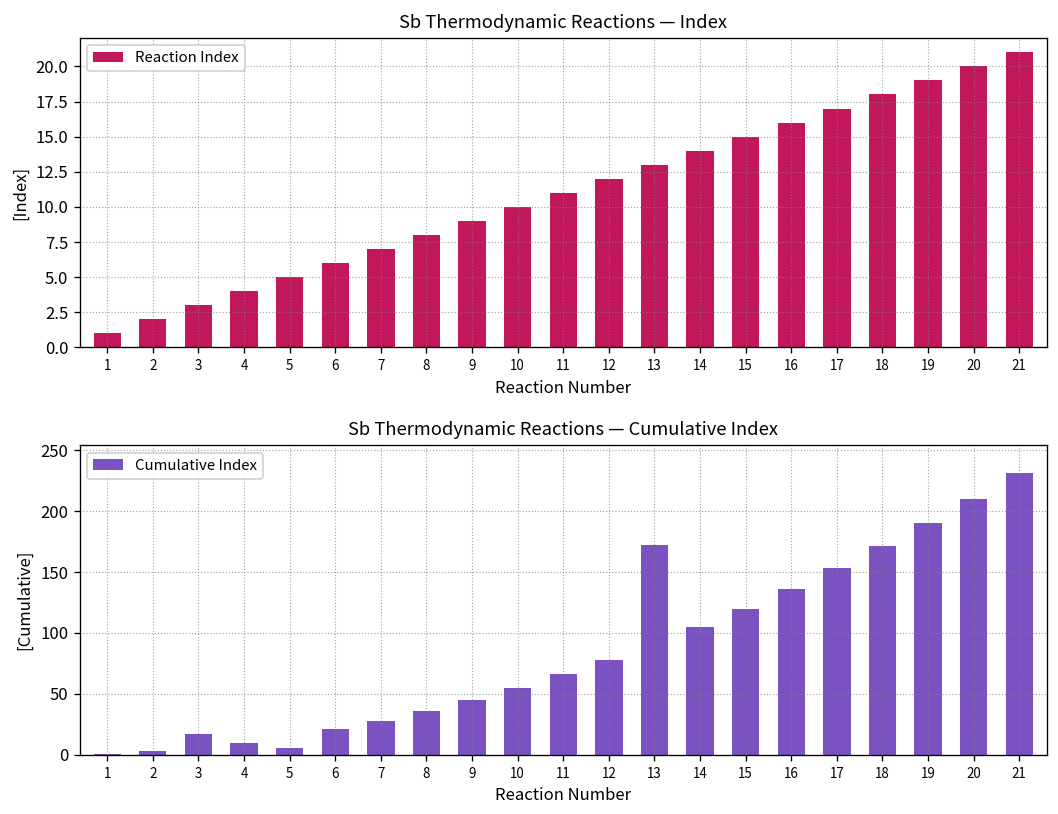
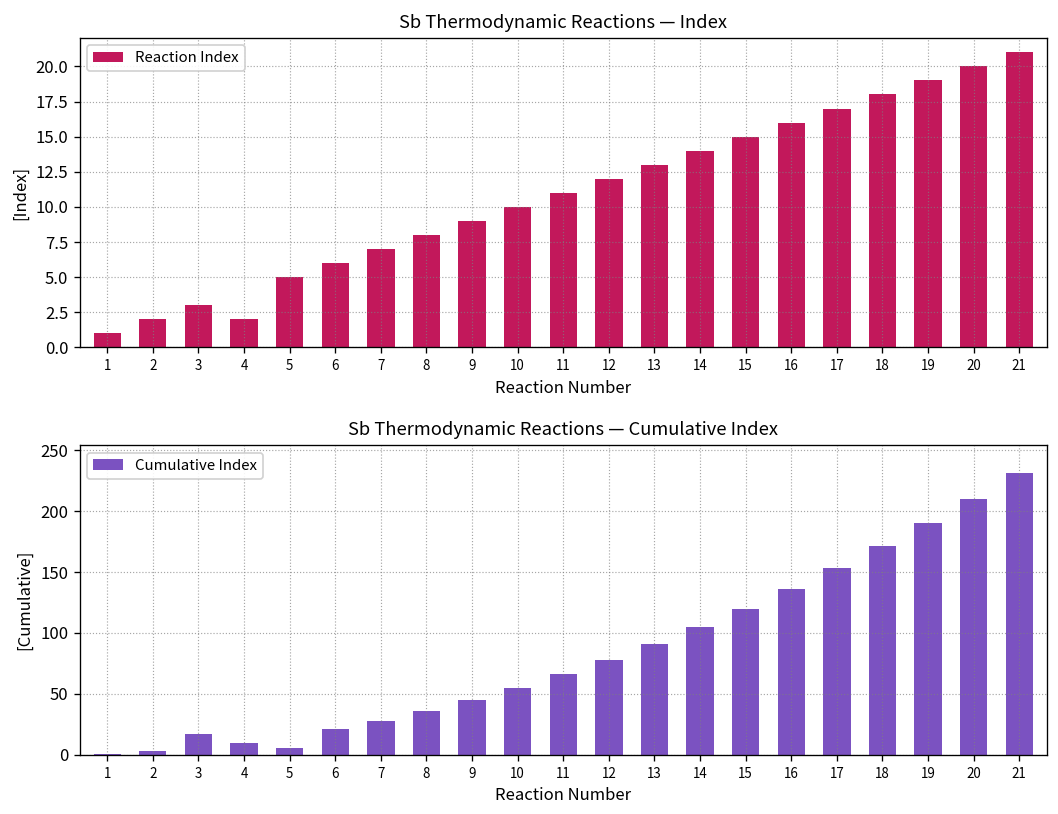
Sb Thermodynamic Reactions — Index, 4: 4 -> 2
Sb Thermodynamic Reactions — Cumulative Index, 13: 172 -> 91
